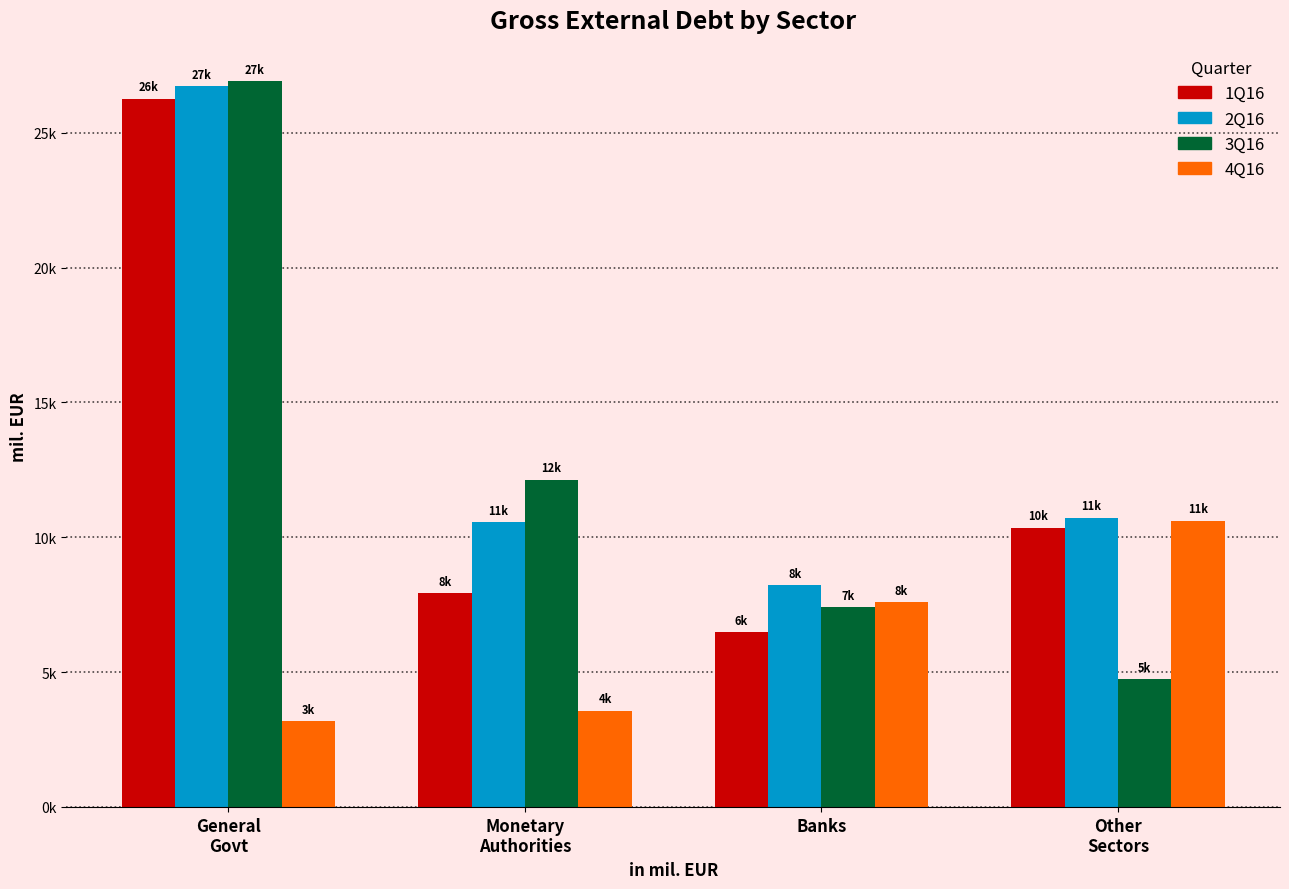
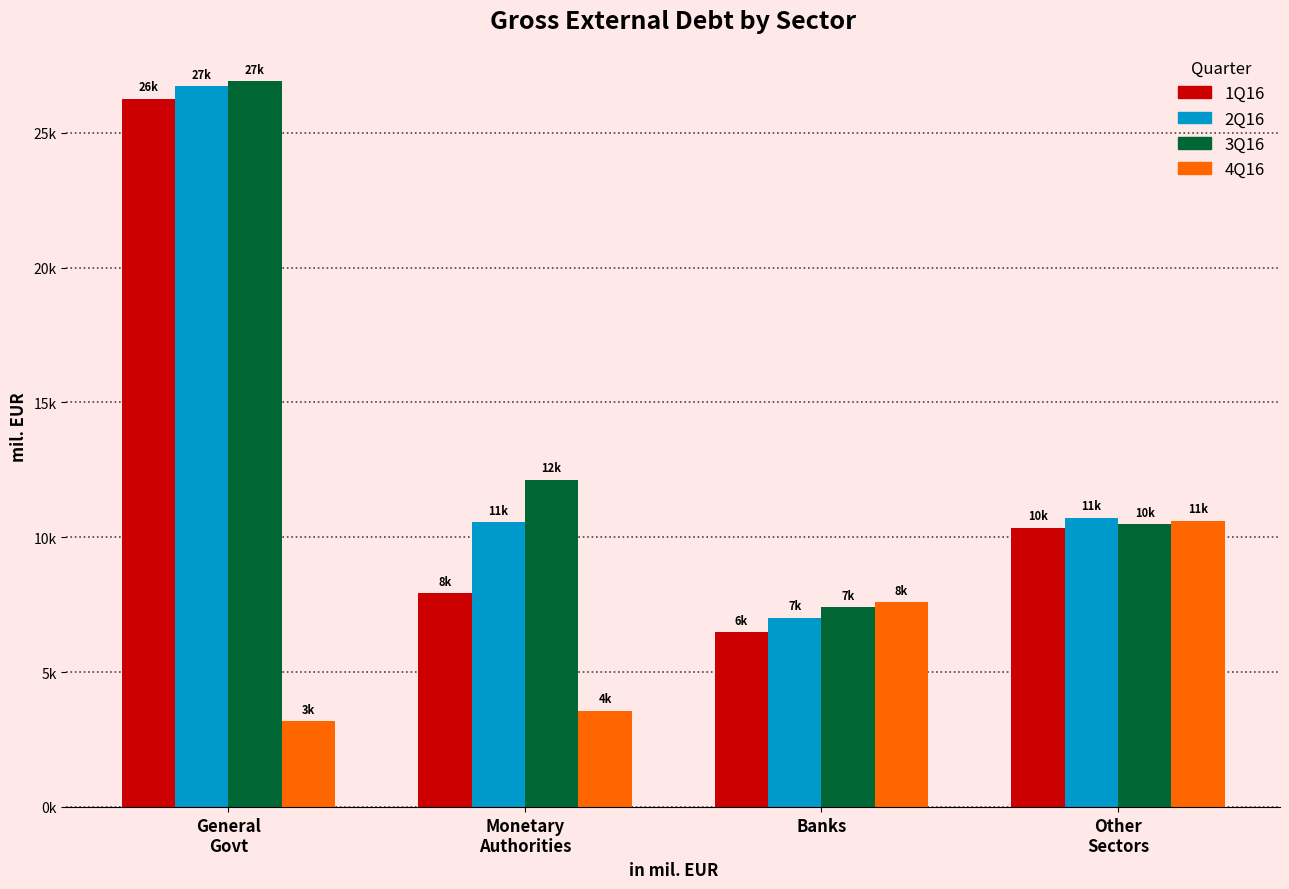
2Q16, Banks: 8k -> 7k
3Q16, Other Sectors: 5k -> 10k
